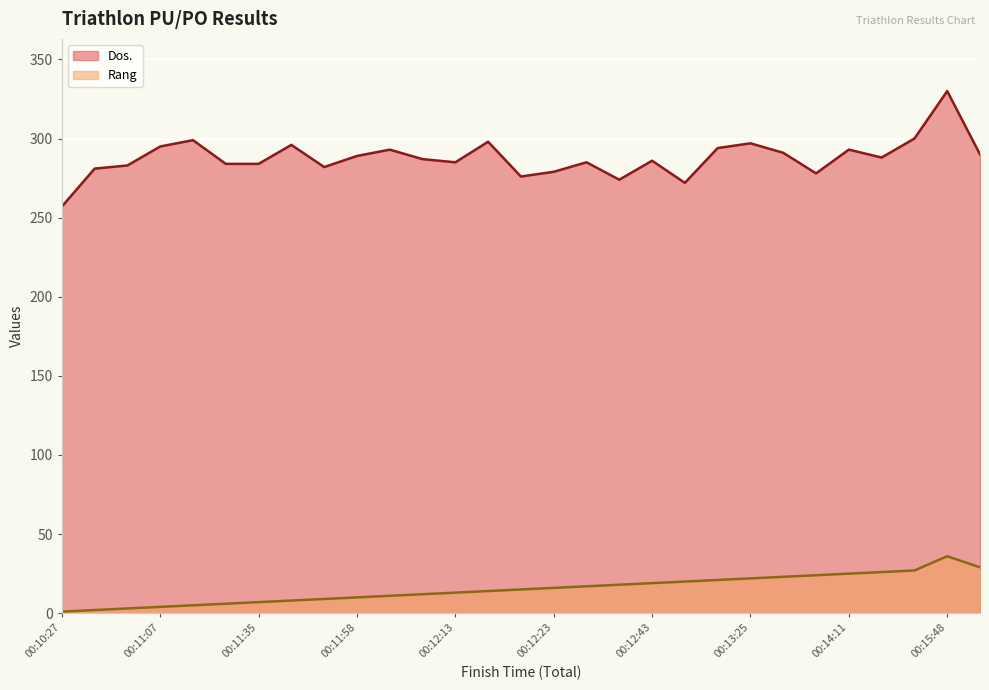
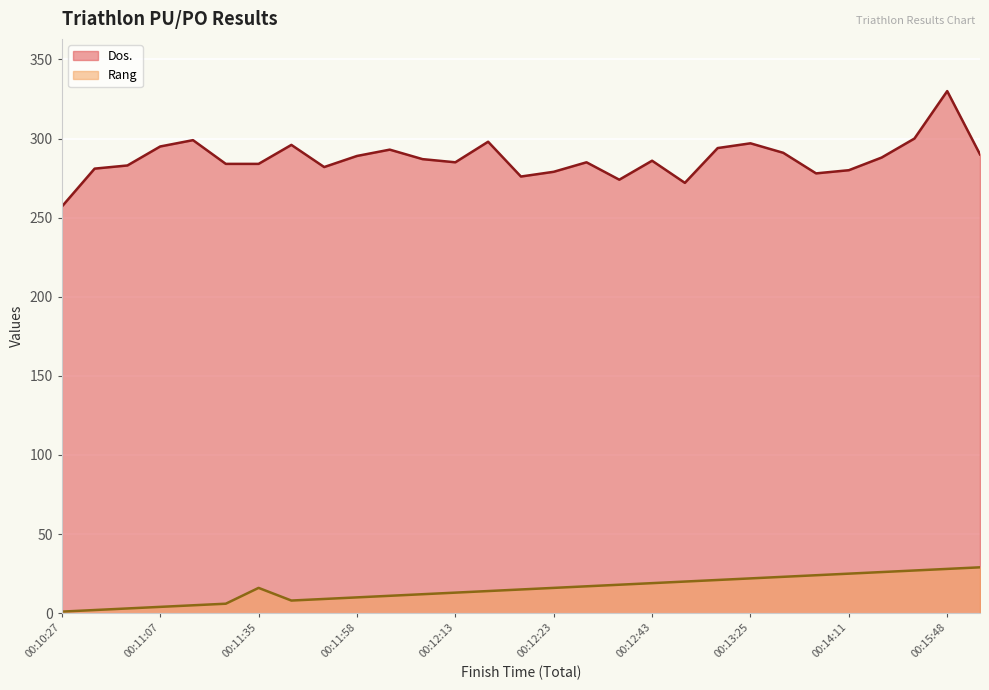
Rang, 00:11:35: 7 -> 16
Dos., 00:14:11: 293 -> 280
Rang, 00:15:48: 36 -> 28
